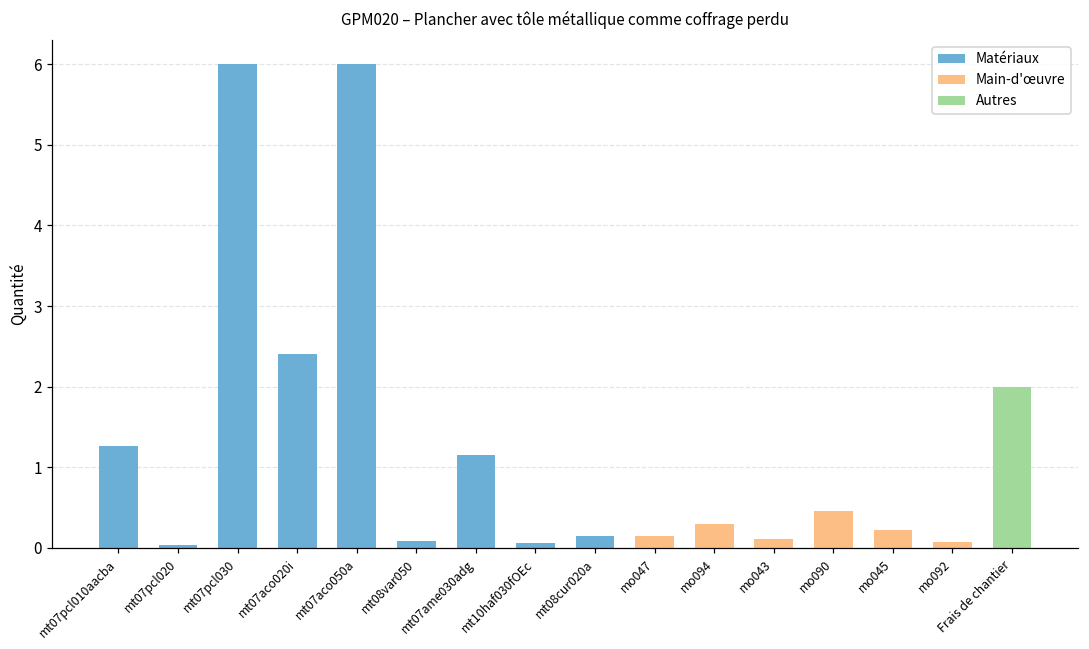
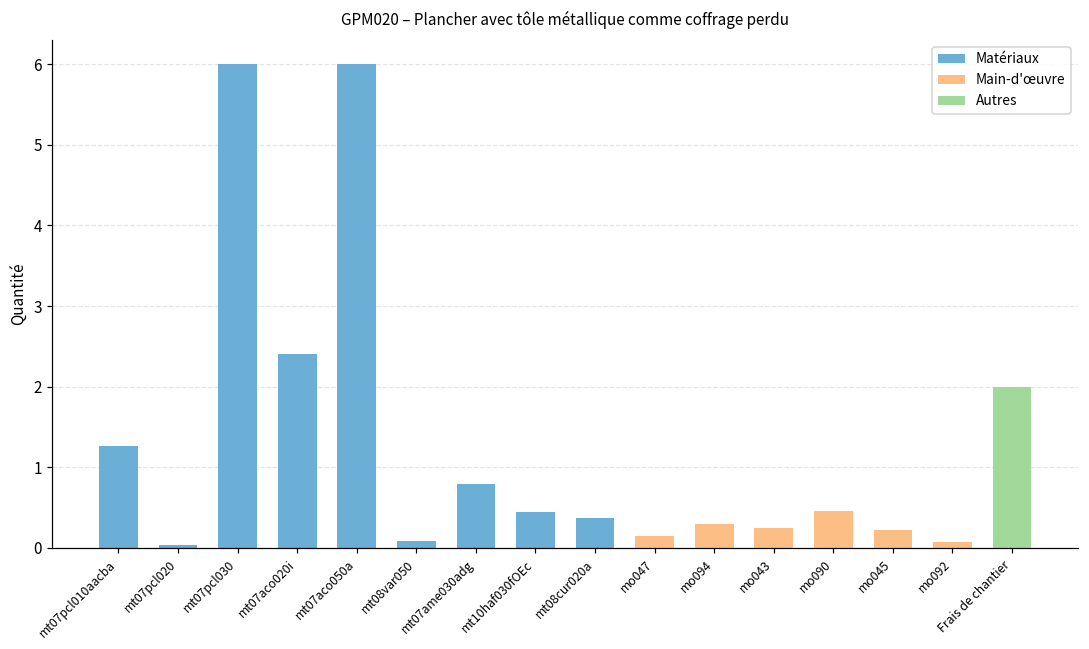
mt07ame030adg: 1.2 -> 0.8
mt10haf030fOEc: 0.1 -> 0.4
mt08cur020a: 0.2 -> 0.4
mo043: 0.1 -> 0.2
